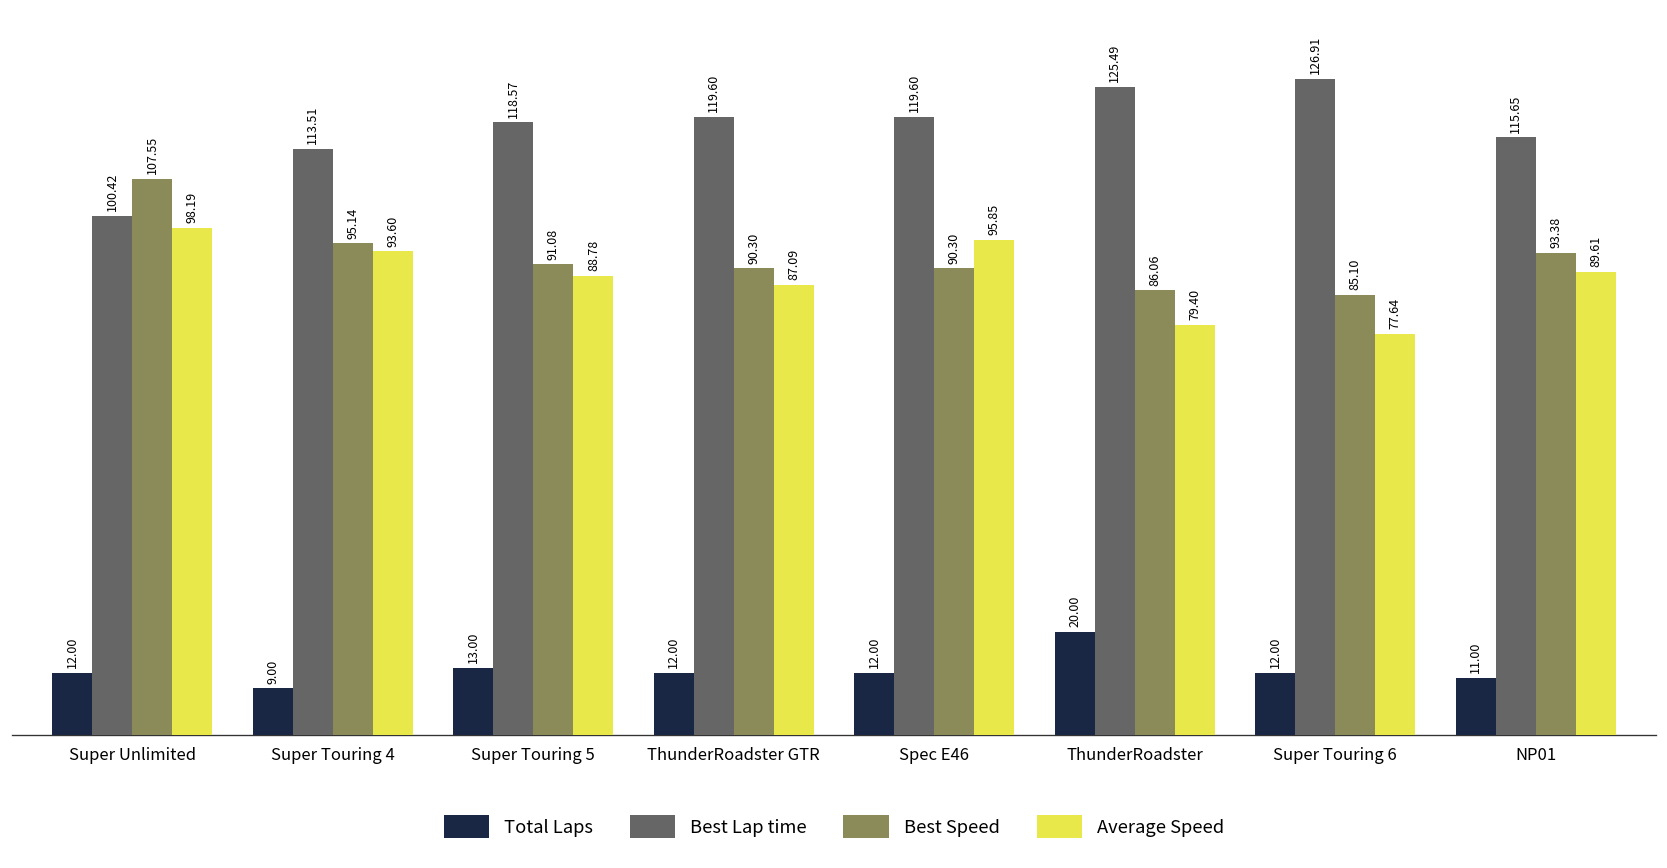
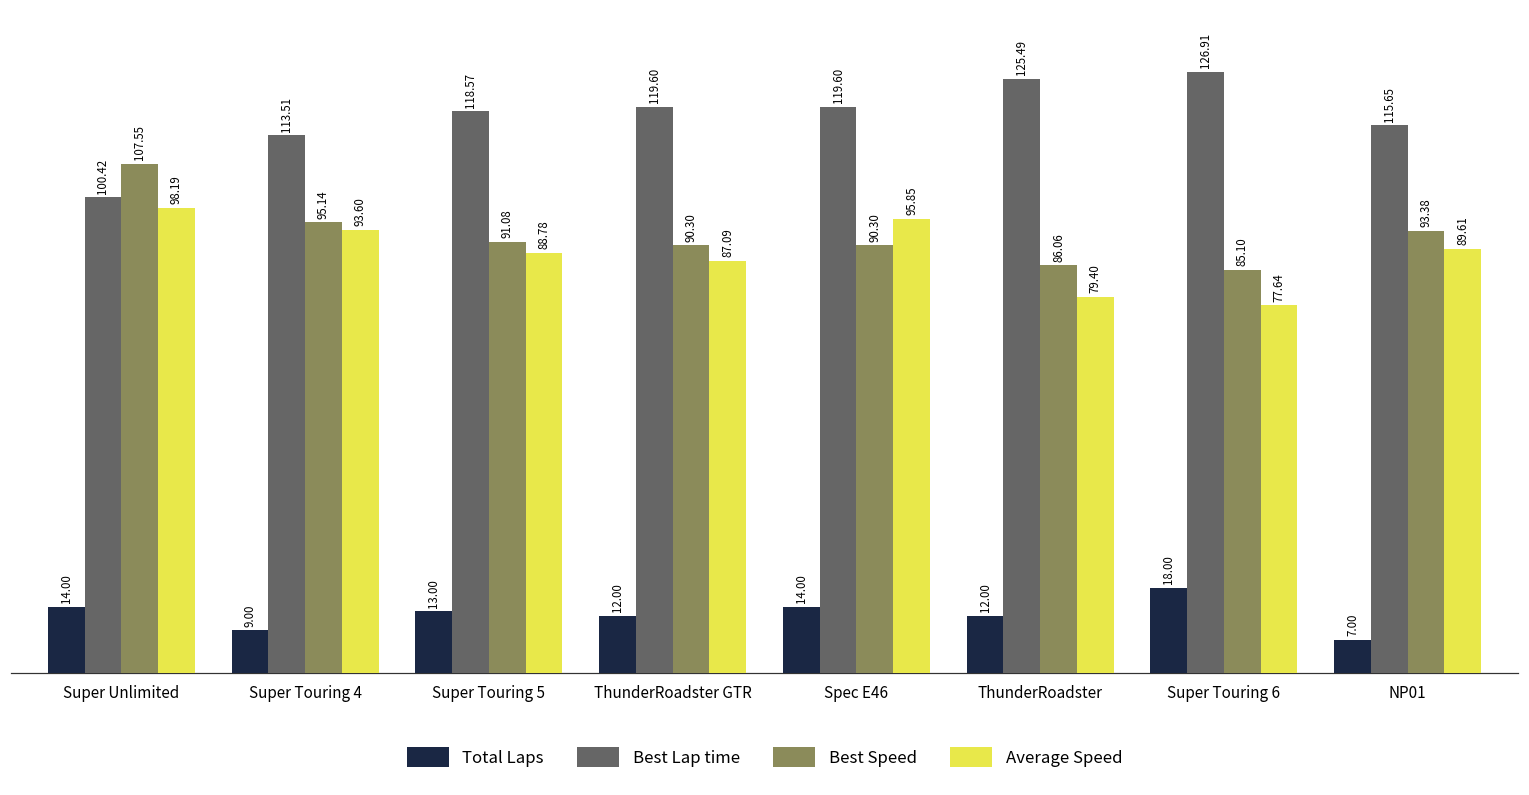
Total Laps, Super Unlimited: 12.00 -> 14.00
Total Laps, Spec E46: 12.00 -> 14.00
Total Laps, ThunderRoadster: 20.00 -> 12.00
Total Laps, Super Touring 6: 12.00 -> 18.00
Total Laps, NP01: 11.00 -> 7.00
